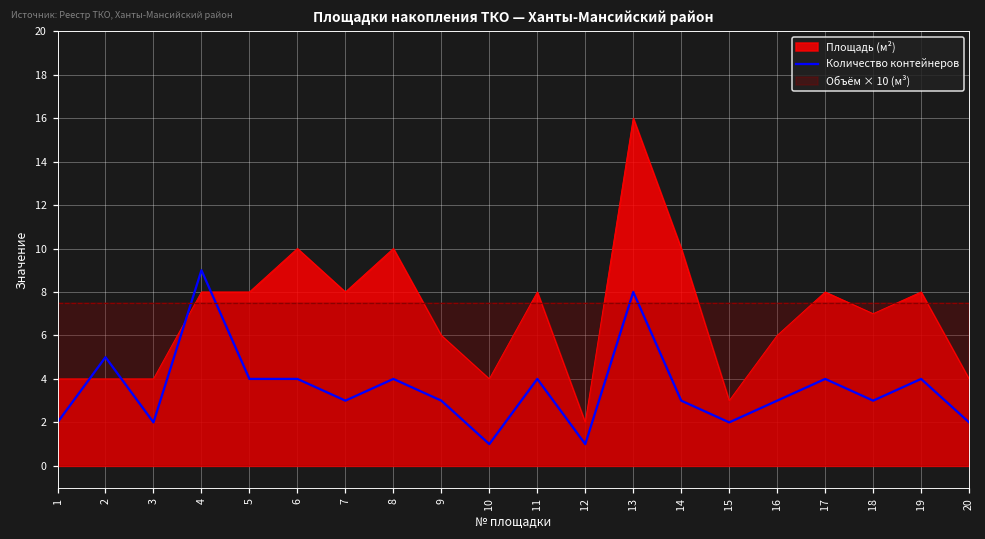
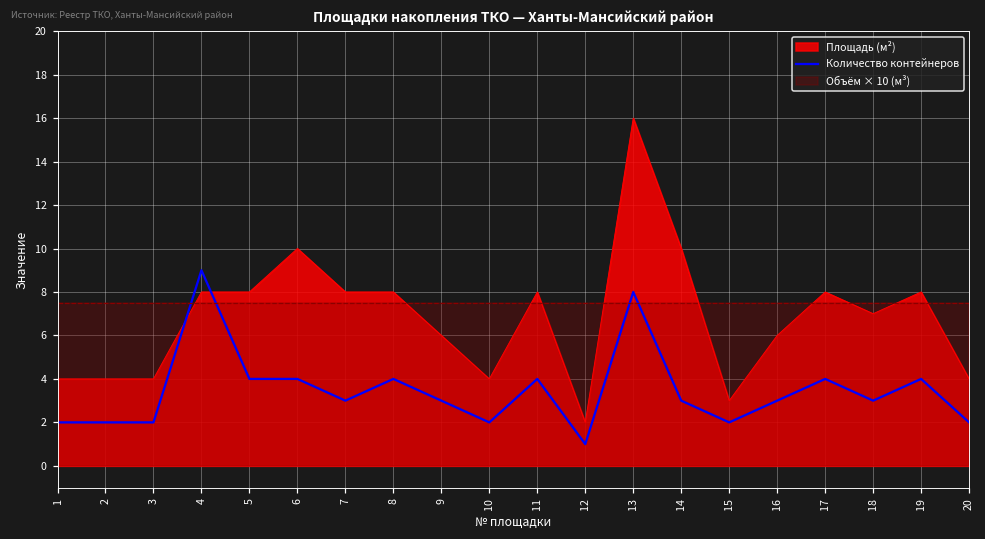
Количество контейнеров, 2: 5 -> 2
Площадь (м²), 8: 10 -> 8
Количество контейнеров, 10: 1 -> 2
